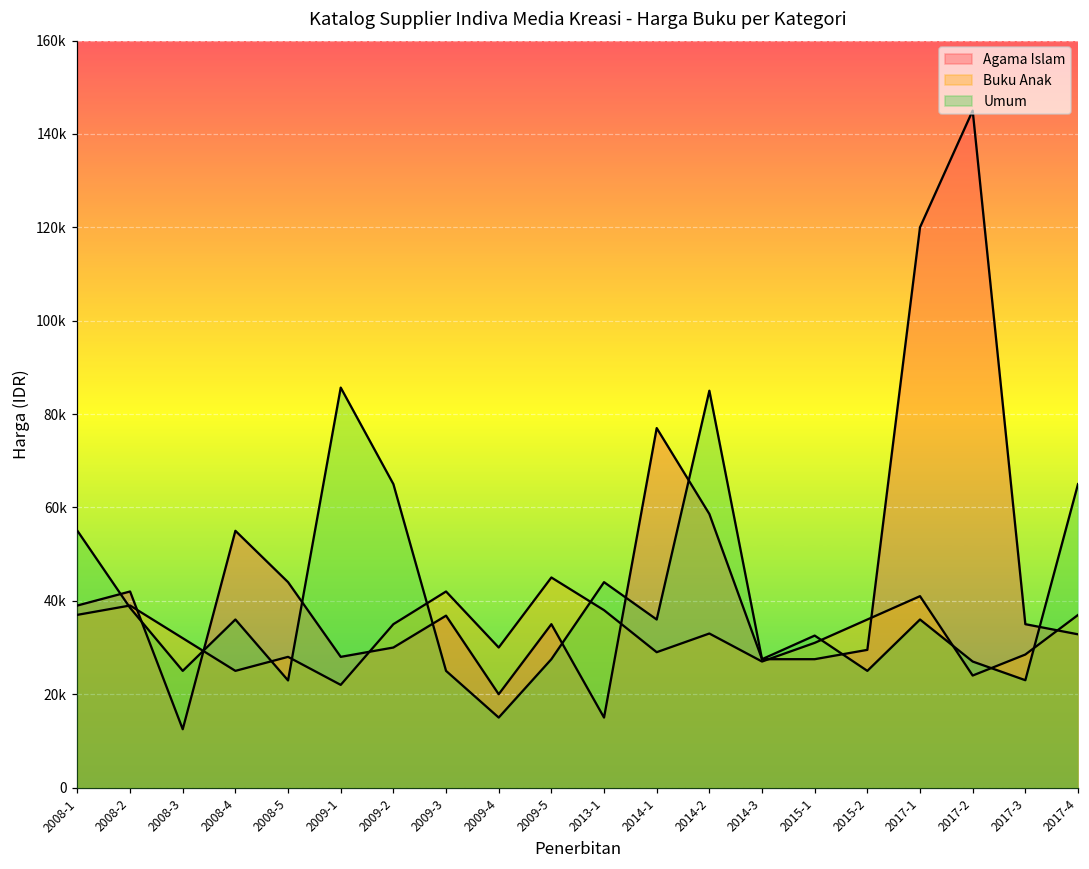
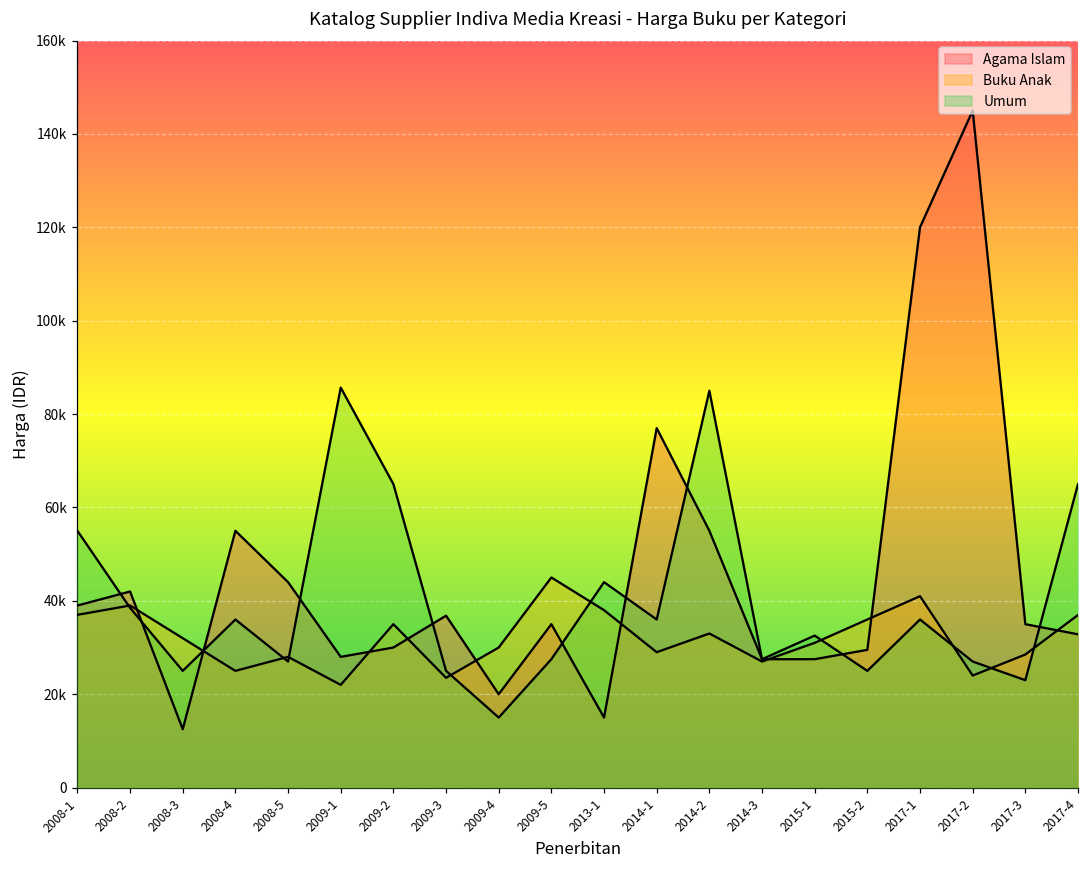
Umum, 2008-5: 23000 -> 27000
Buku Anak, 2009-3: 42000 -> 24000
Agama Islam, 2014-2: 59000 -> 55000
